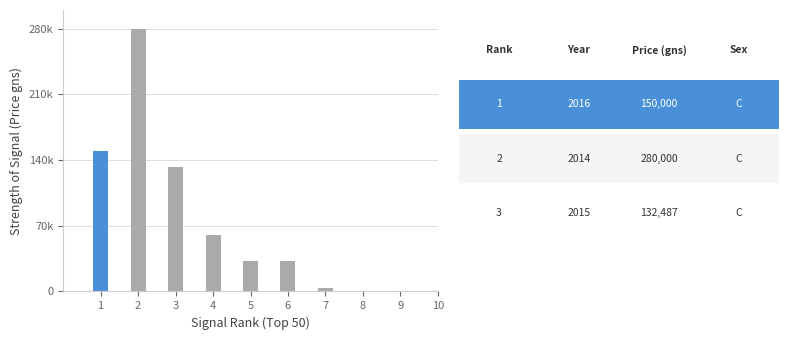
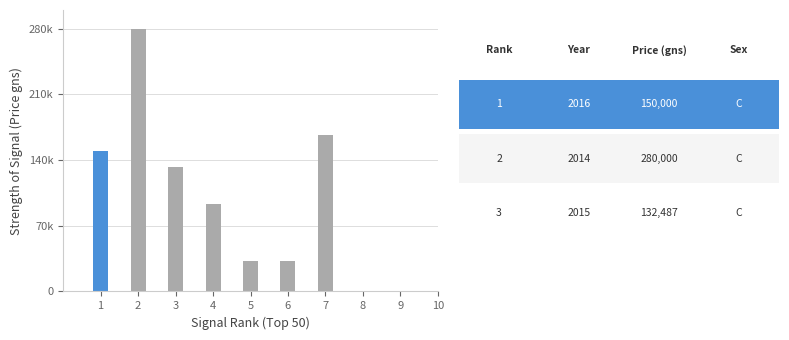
4: 60000 -> 90000
7: 0 -> 170000
